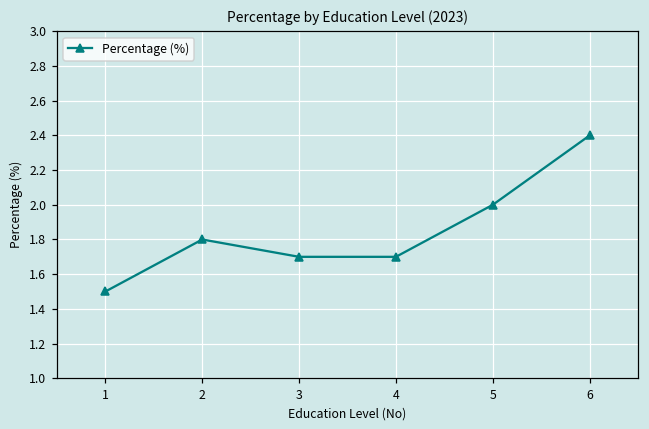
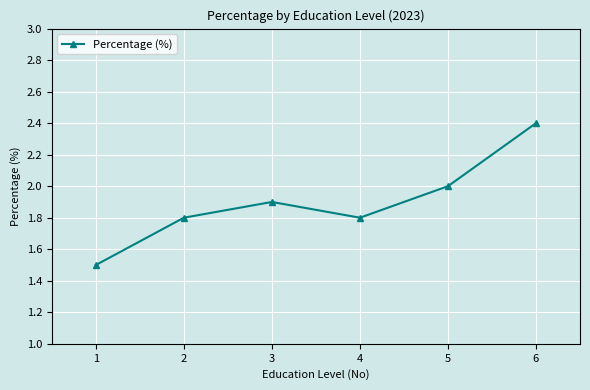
3: 1.7 -> 1.9
4: 1.7 -> 1.8
